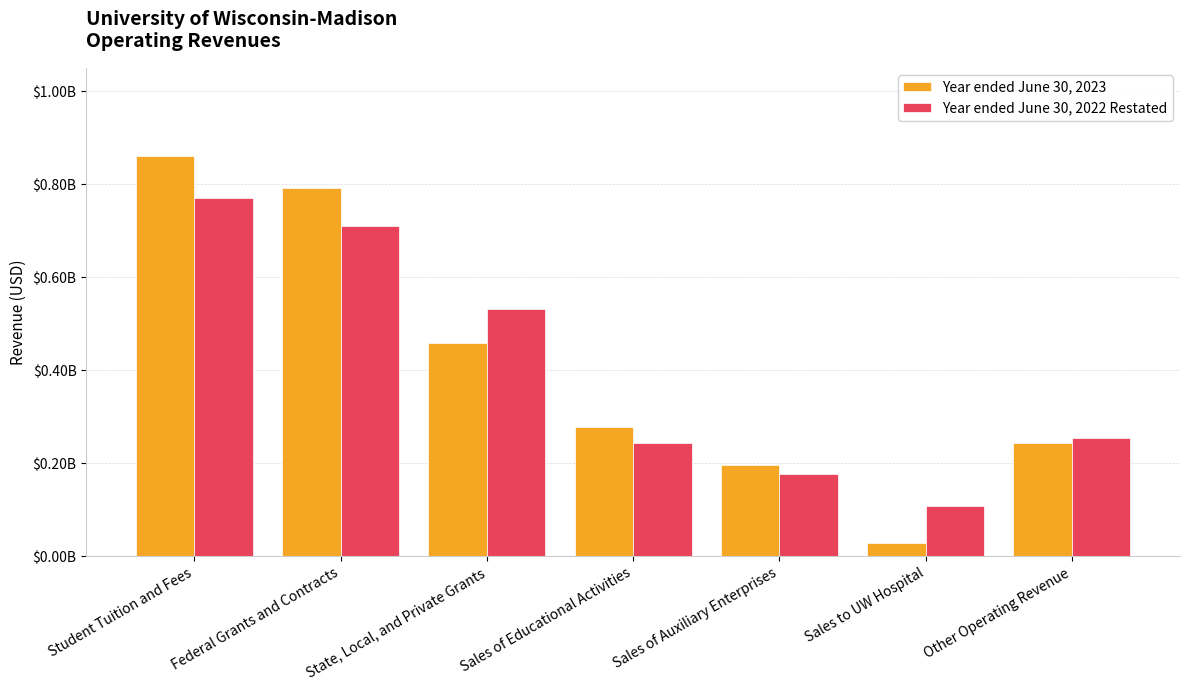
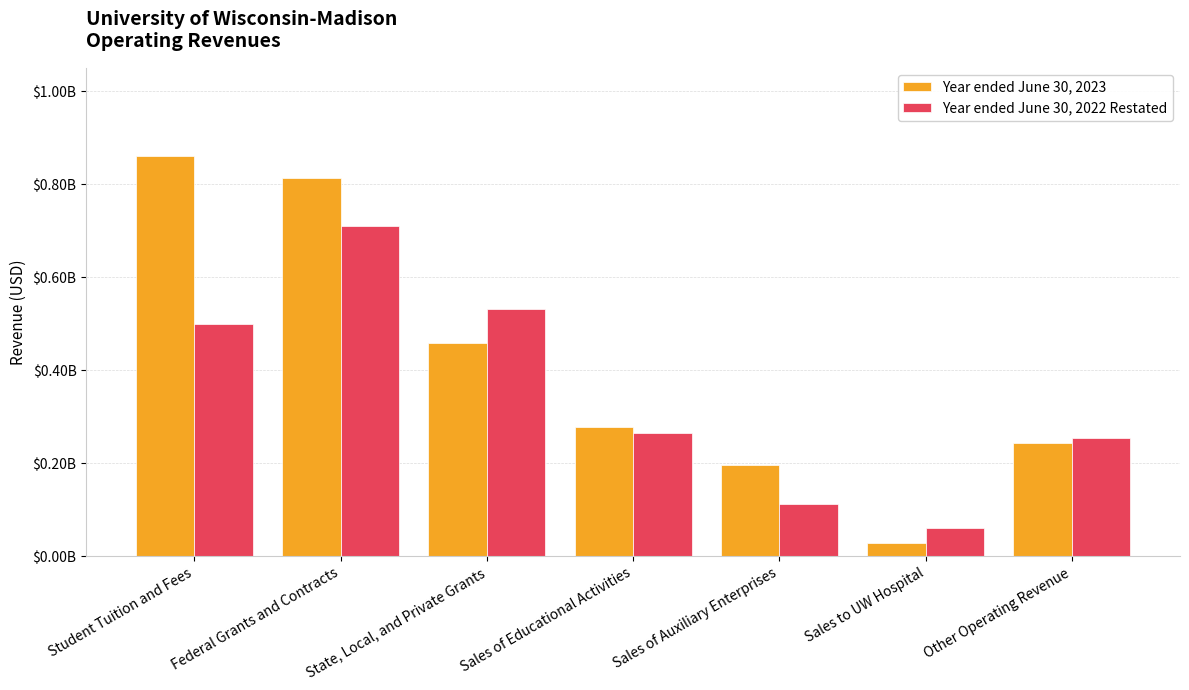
Year ended June 30, 2022 Restated, Student Tuition and Fees: $770000000 -> $500000000
Year ended June 30, 2023, Federal Grants and Contracts: $790000000 -> $810000000
Year ended June 30, 2022 Restated, Sales of Educational Activities: $240000000 -> $260000000
Year ended June 30, 2022 Restated, Sales of Auxiliary Enterprises: $180000000 -> $110000000
Year ended June 30, 2022 Restated, Sales to UW Hospital: $110000000 -> $60000000
